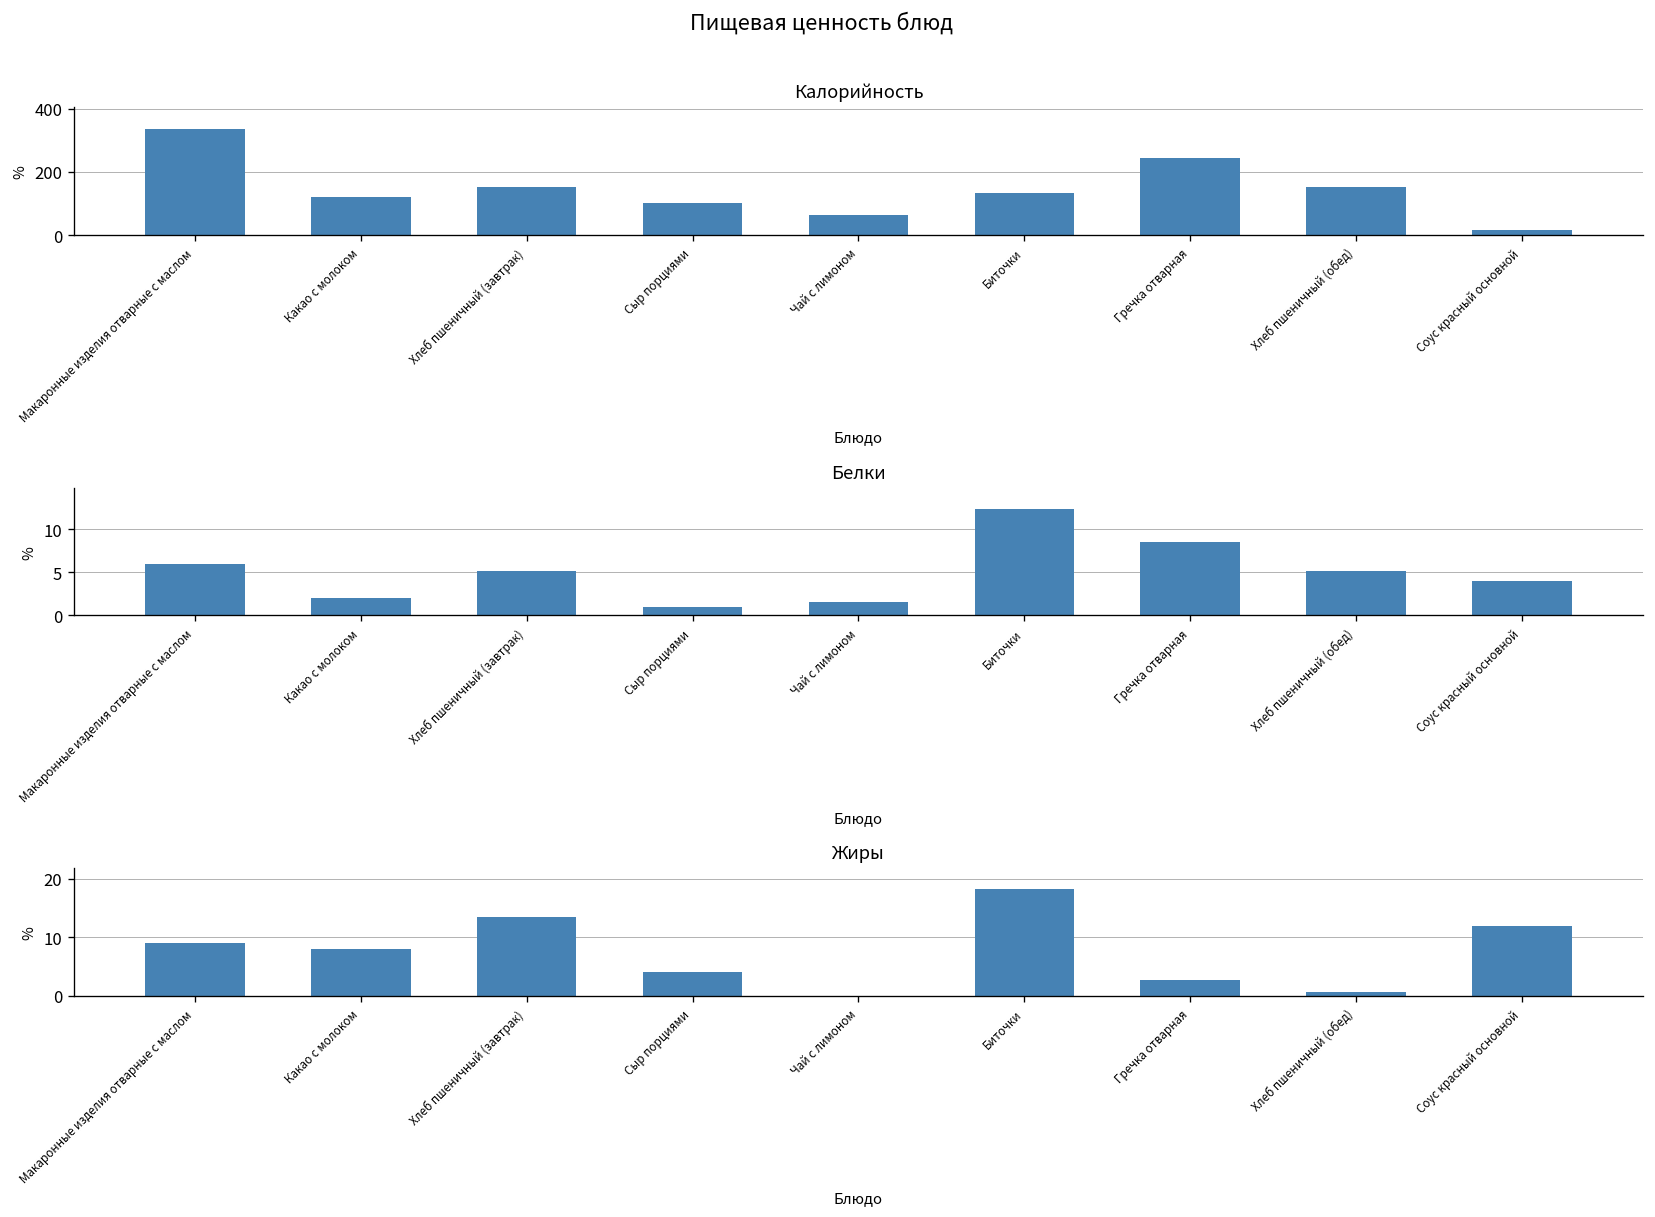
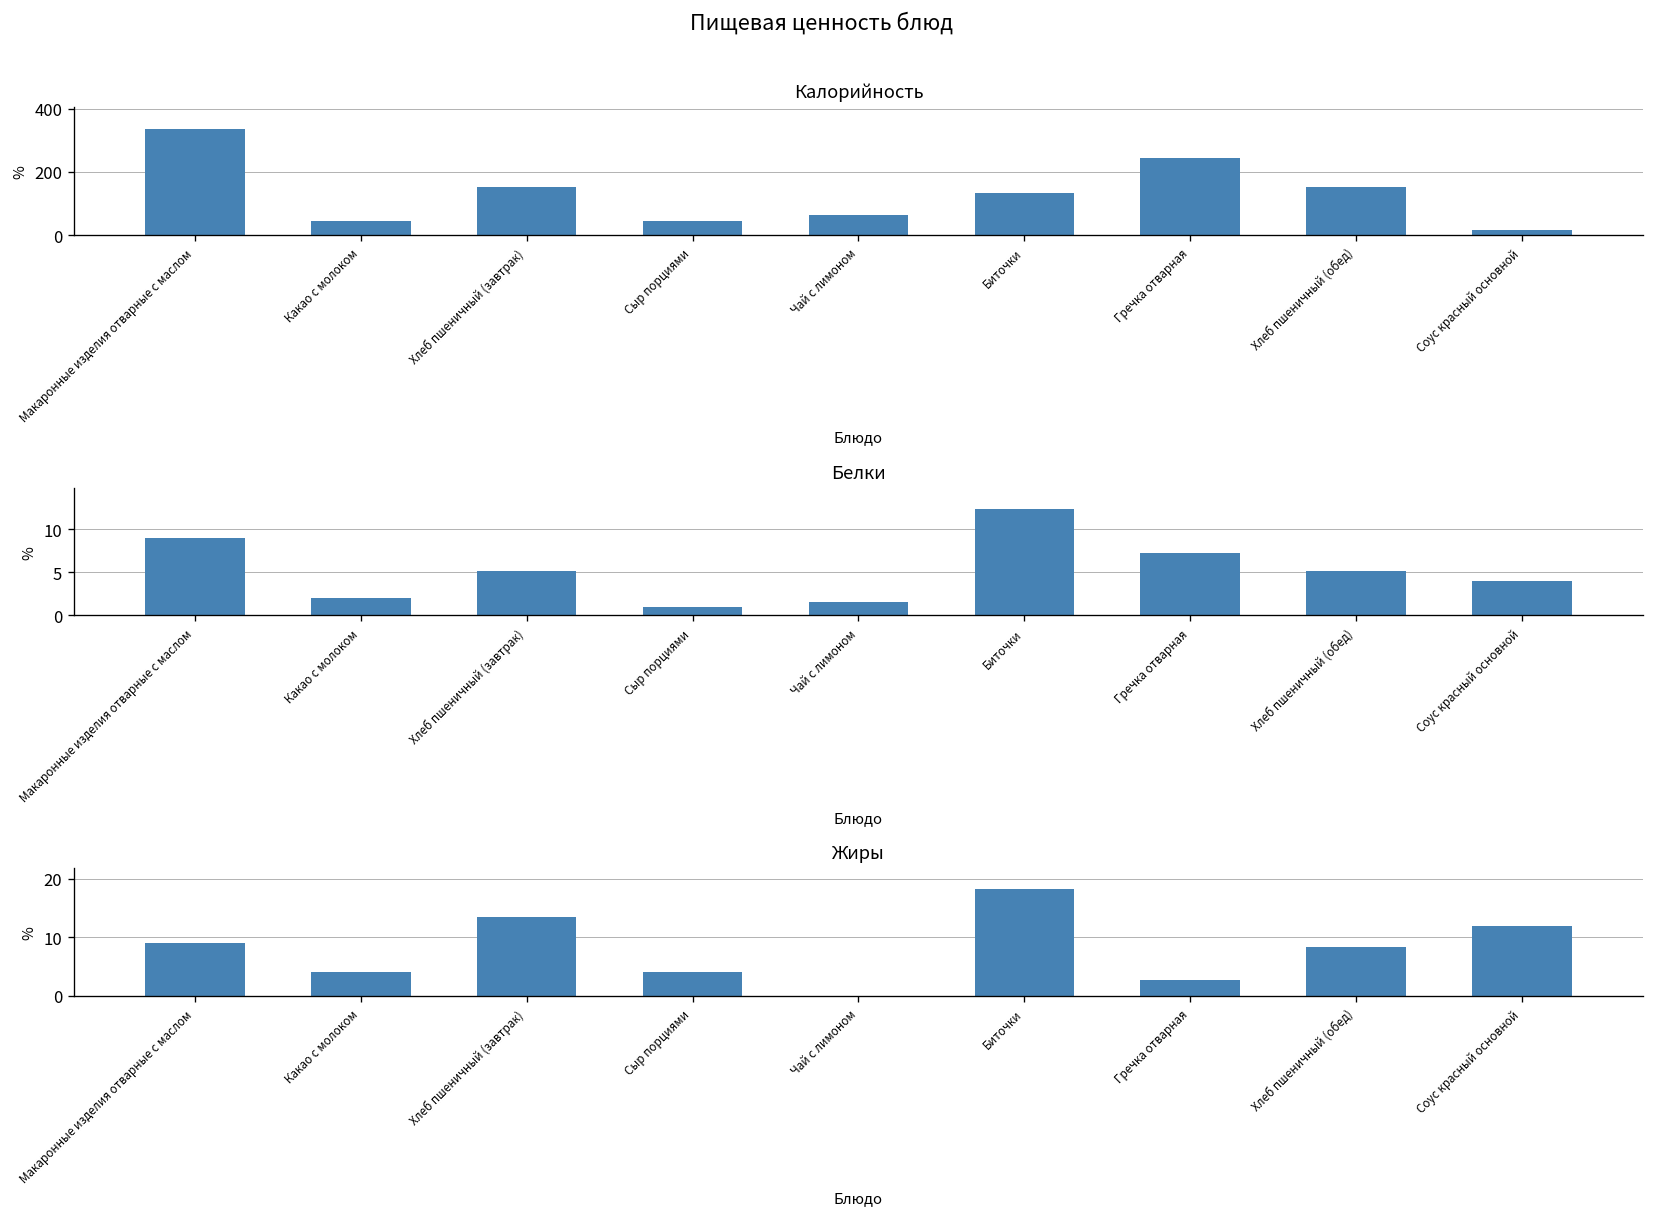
Калорийность, Какао с молоком: 120 -> 50
Калорийность, Сыр порциями: 100 -> 40
Белки, Макаронные изделия отварные с маслом: 6 -> 9
Белки, Гречка отварная: 9 -> 7
Жиры, Какао с молоком: 8 -> 4
Жиры, Хлеб пшеничный (обед): 1 -> 8
